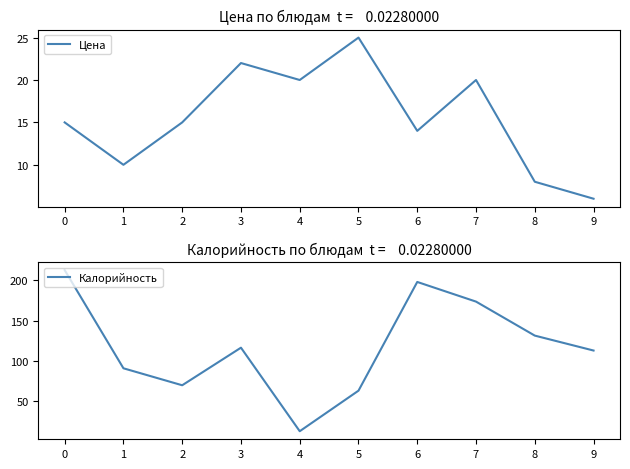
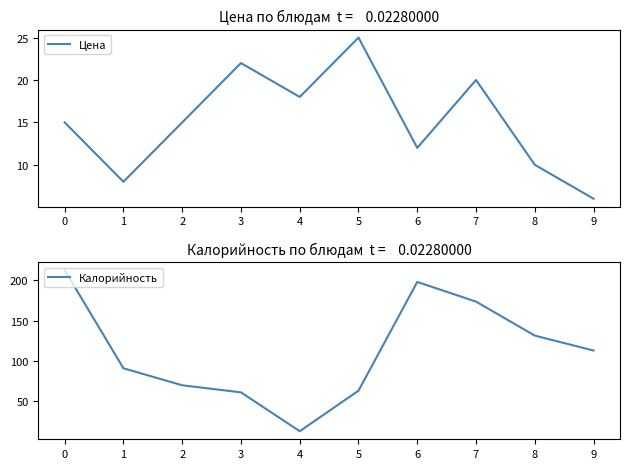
Цена по блюдам t = 0.02280000, 1: 10 -> 8
Цена по блюдам t = 0.02280000, 4: 20 -> 18
Цена по блюдам t = 0.02280000, 6: 14 -> 12
Цена по блюдам t = 0.02280000, 8: 8 -> 10
Калорийность по блюдам t = 0.02280000, 3: 120 -> 60
